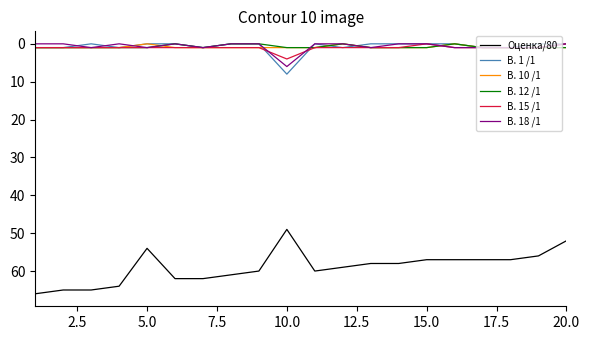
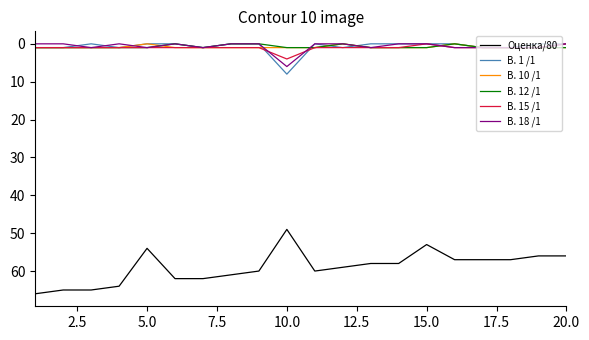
Оценка/80, 15.0: 57 -> 53
Оценка/80, 20.0: 52 -> 56
